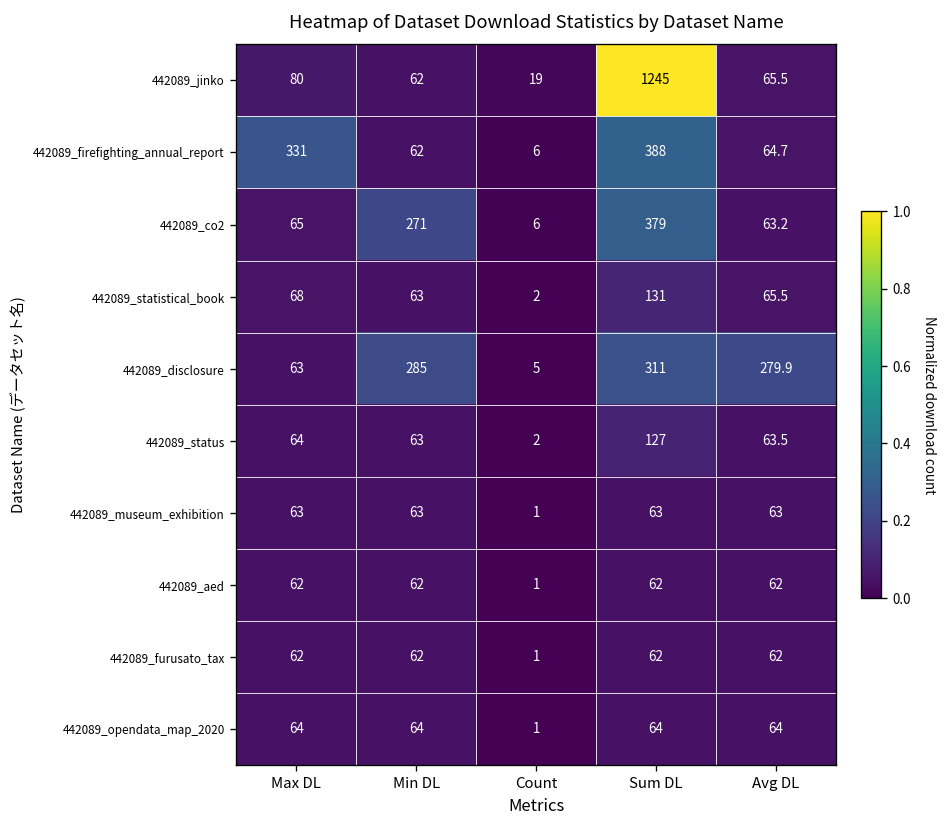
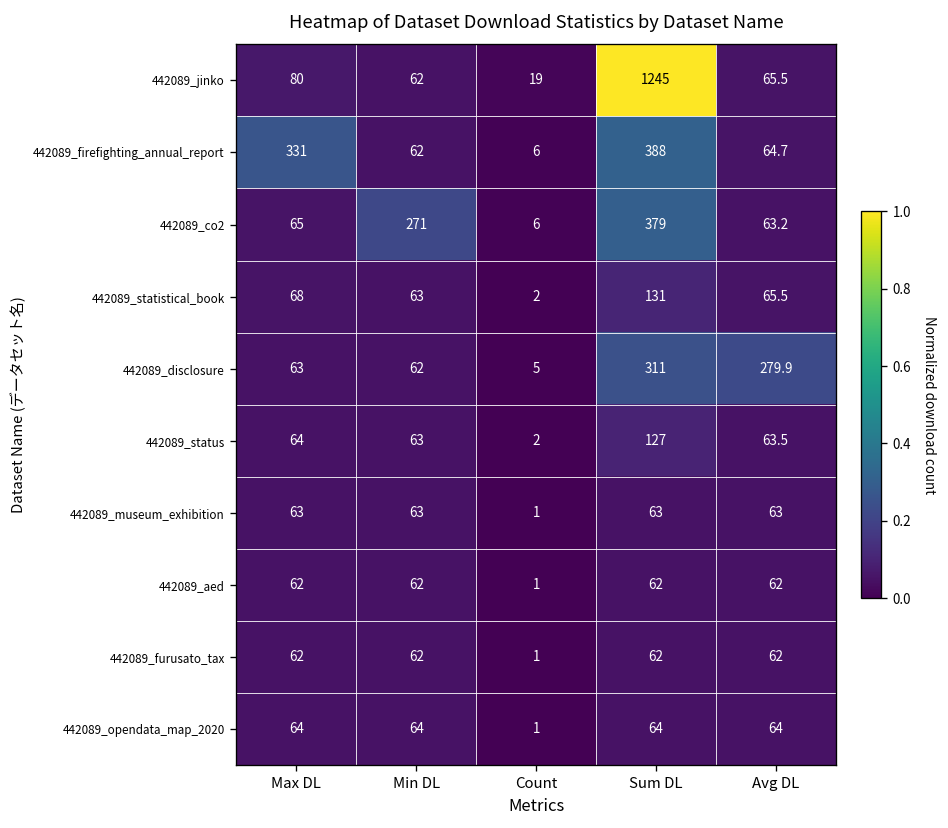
442089_disclosure, Min DL: 285 -> 62
